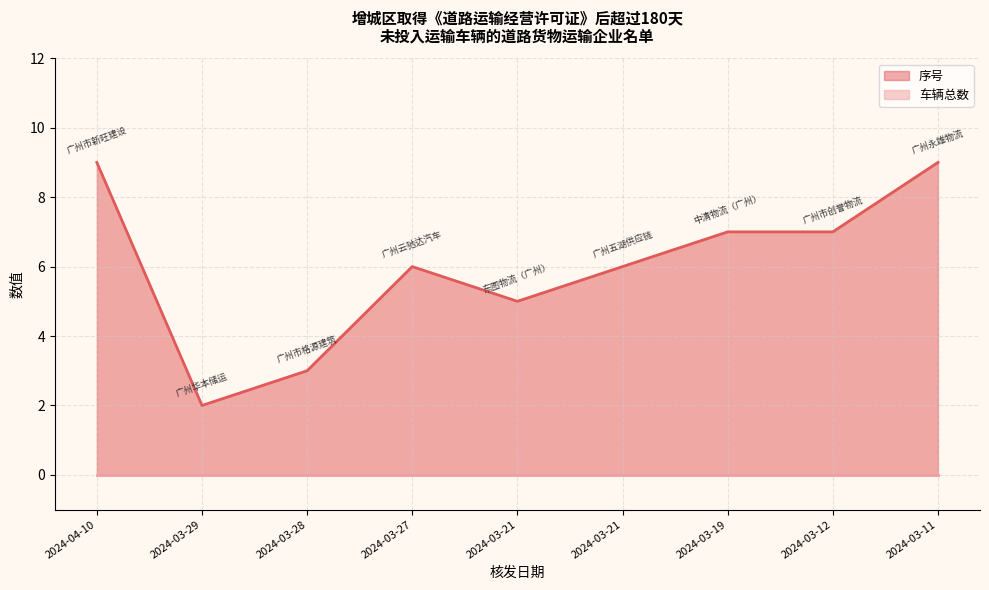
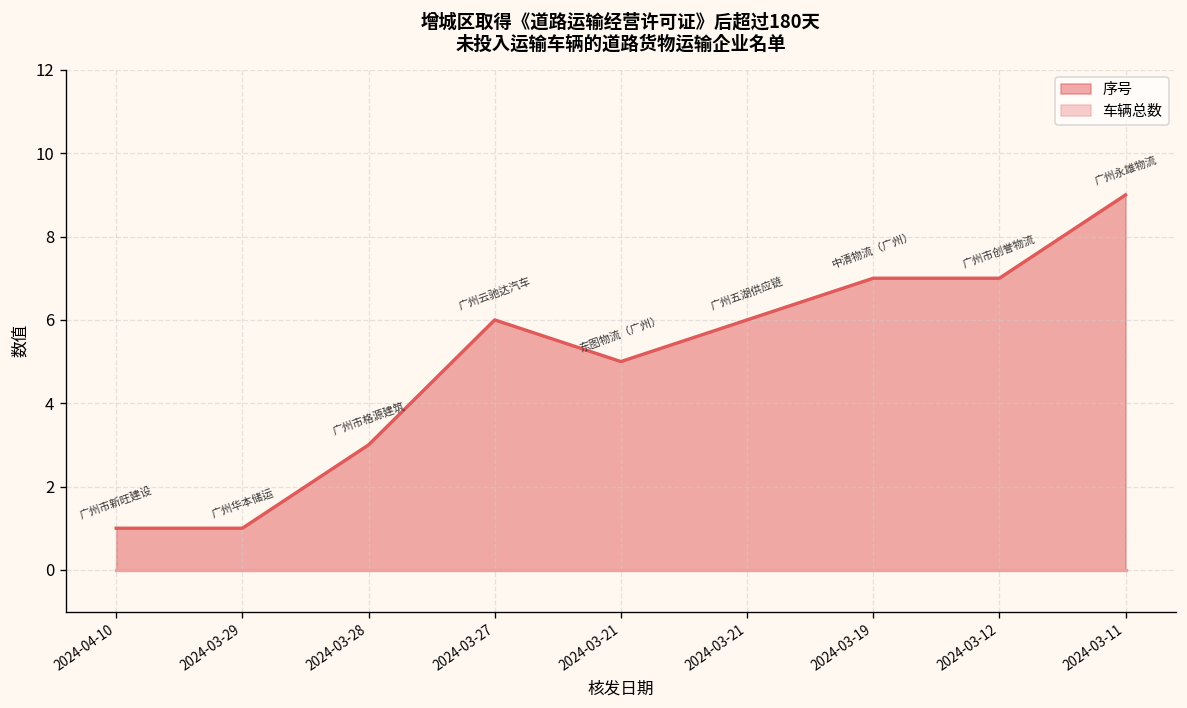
序号, 2024-04-10: 9 -> 1
序号, 2024-03-29: 2 -> 1
